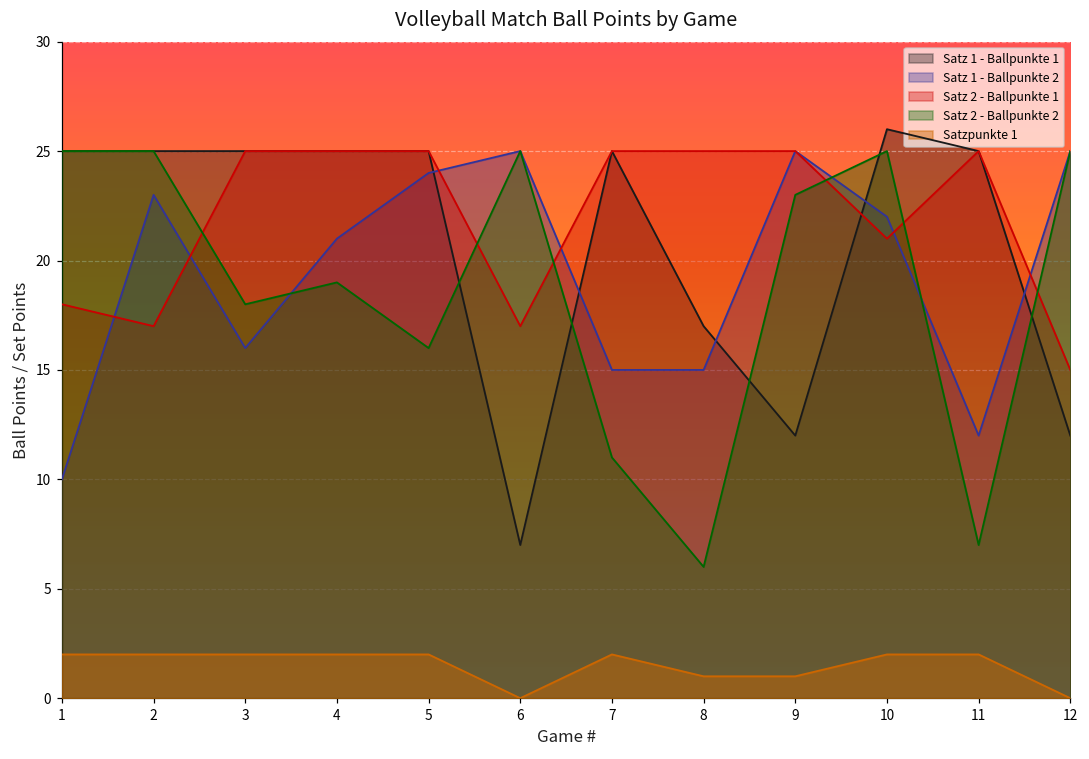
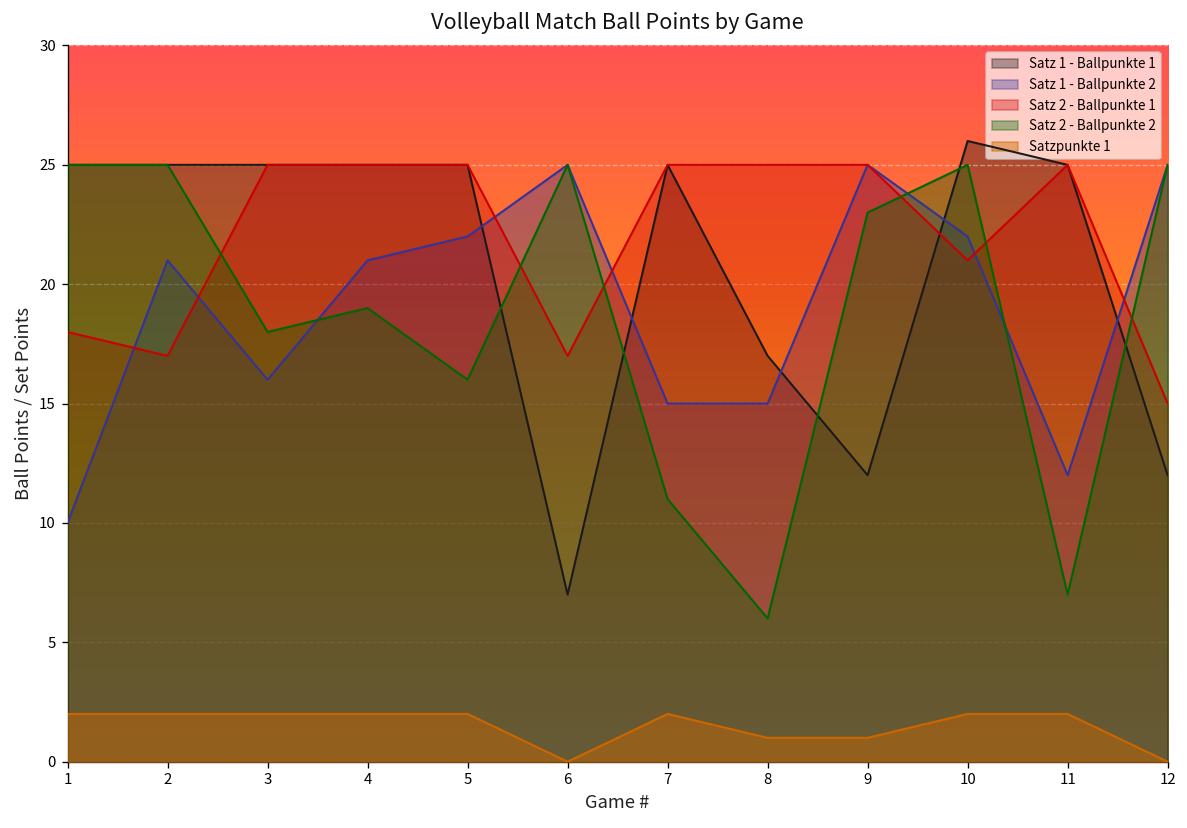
Satz 1 - Ballpunkte 2, 2: 23 -> 21
Satz 1 - Ballpunkte 2, 5: 24 -> 22
